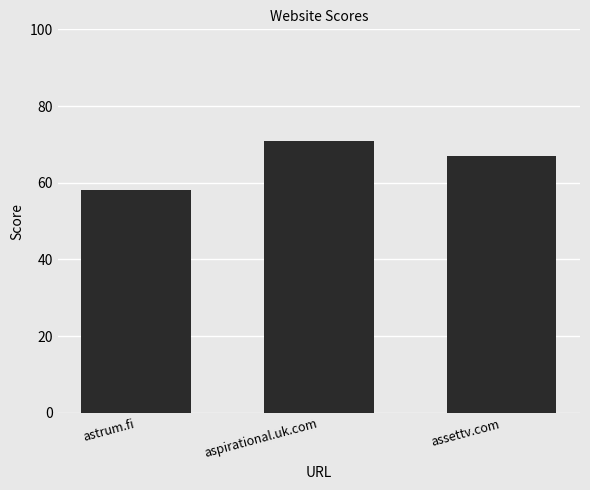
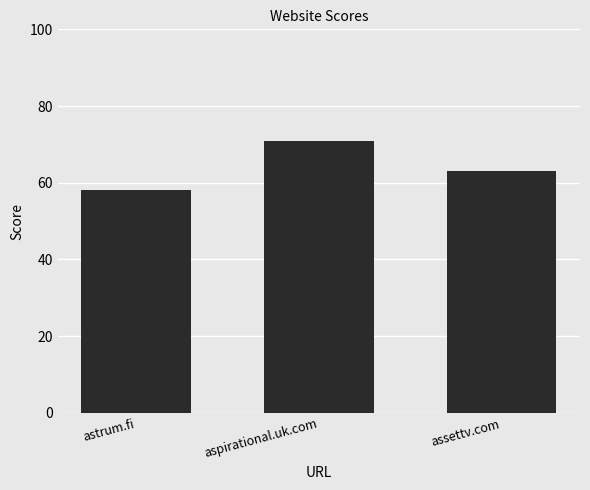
assettv.com: 67 -> 63
